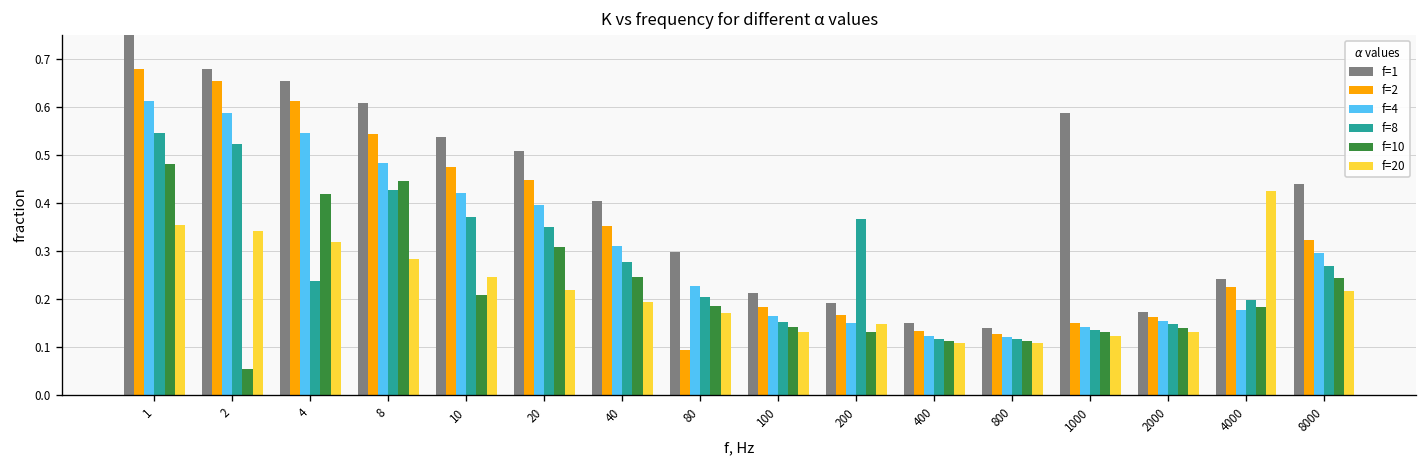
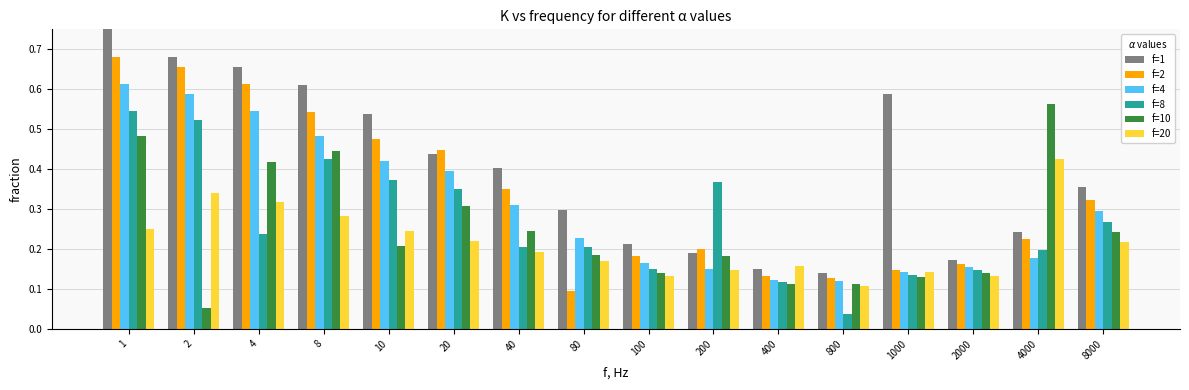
f=20, 1: 0.35 -> 0.25
f=1, 20: 0.51 -> 0.44
f=8, 40: 0.28 -> 0.21
f=2, 200: 0.17 -> 0.20
f=10, 200: 0.13 -> 0.18
f=20, 400: 0.11 -> 0.16
f=8, 800: 0.12 -> 0.04
f=20, 1000: 0.12 -> 0.14
f=10, 4000: 0.18 -> 0.56
f=1, 8000: 0.44 -> 0.36
